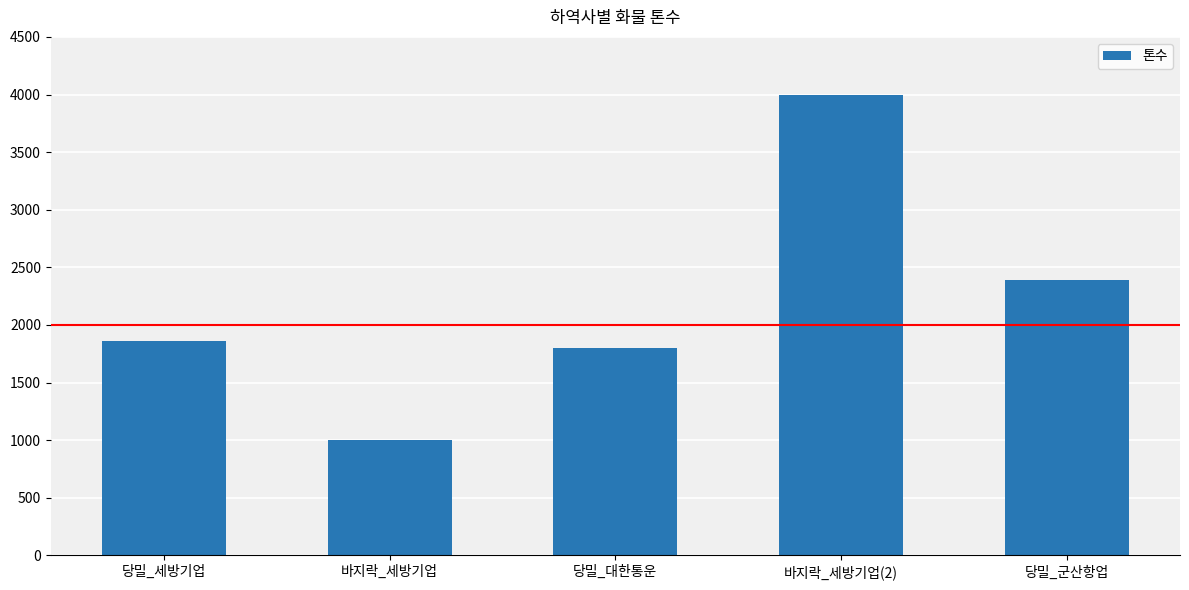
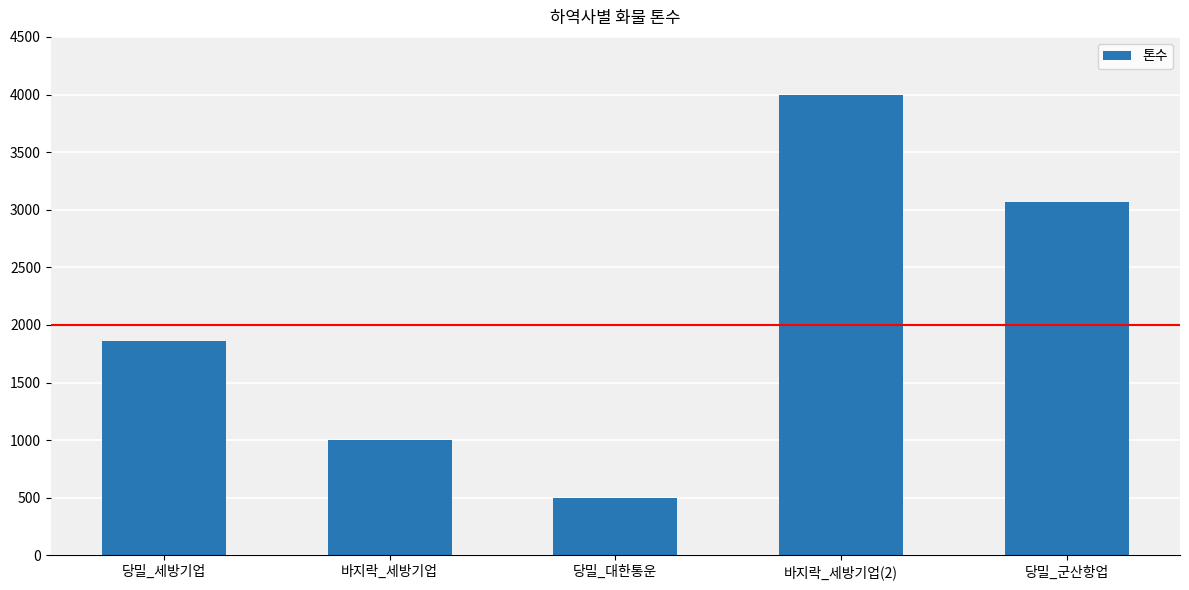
당밀_대한통운: 1800 -> 500
당밀_군산항업: 2390 -> 3070
